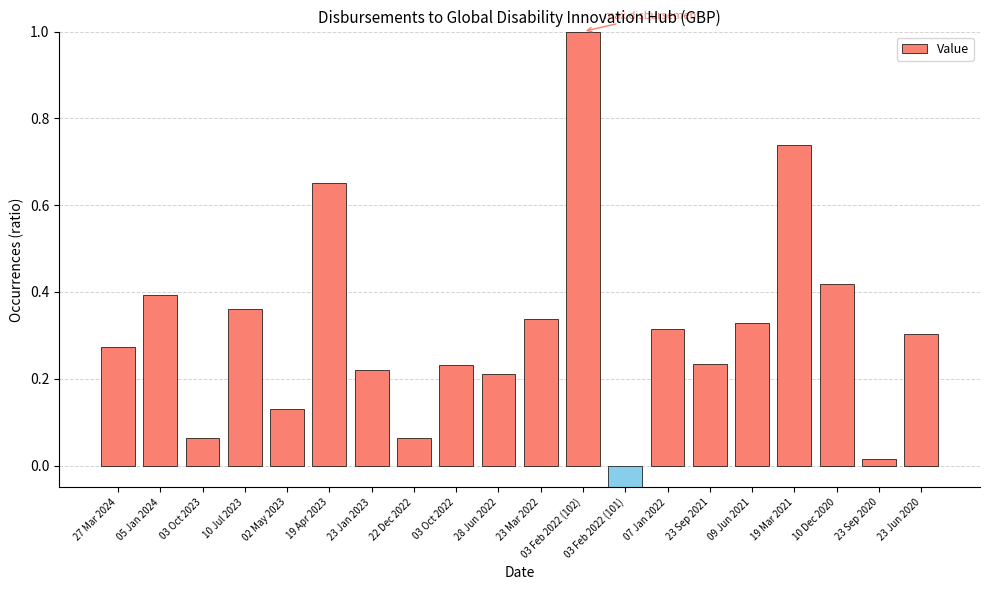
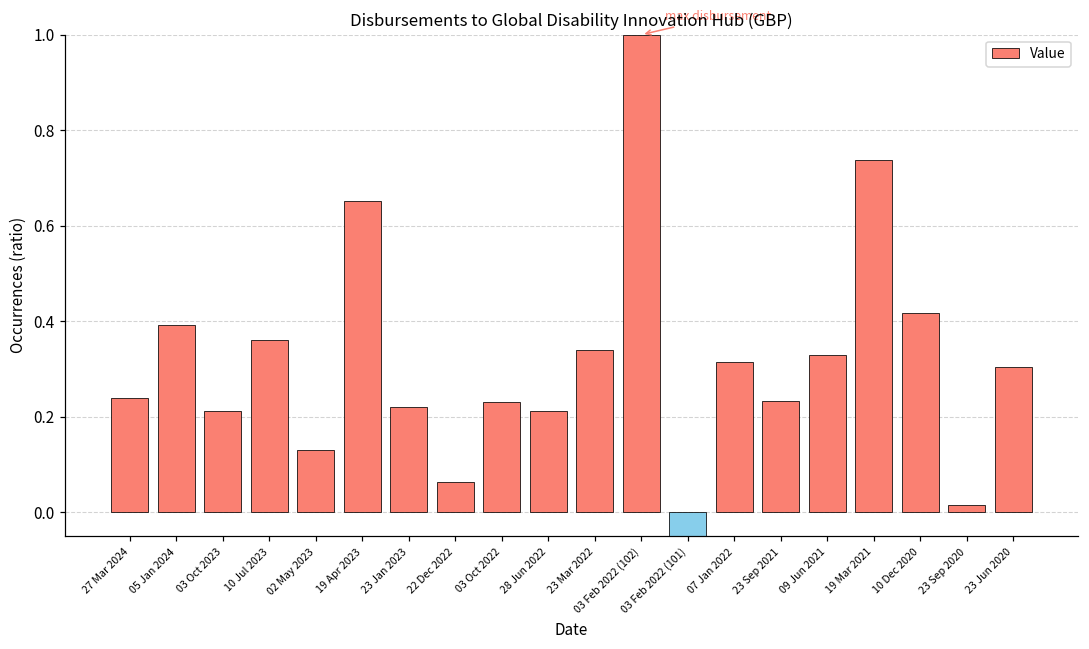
27 Mar 2024: 0.27 -> 0.24
03 Oct 2023: 0.06 -> 0.21
